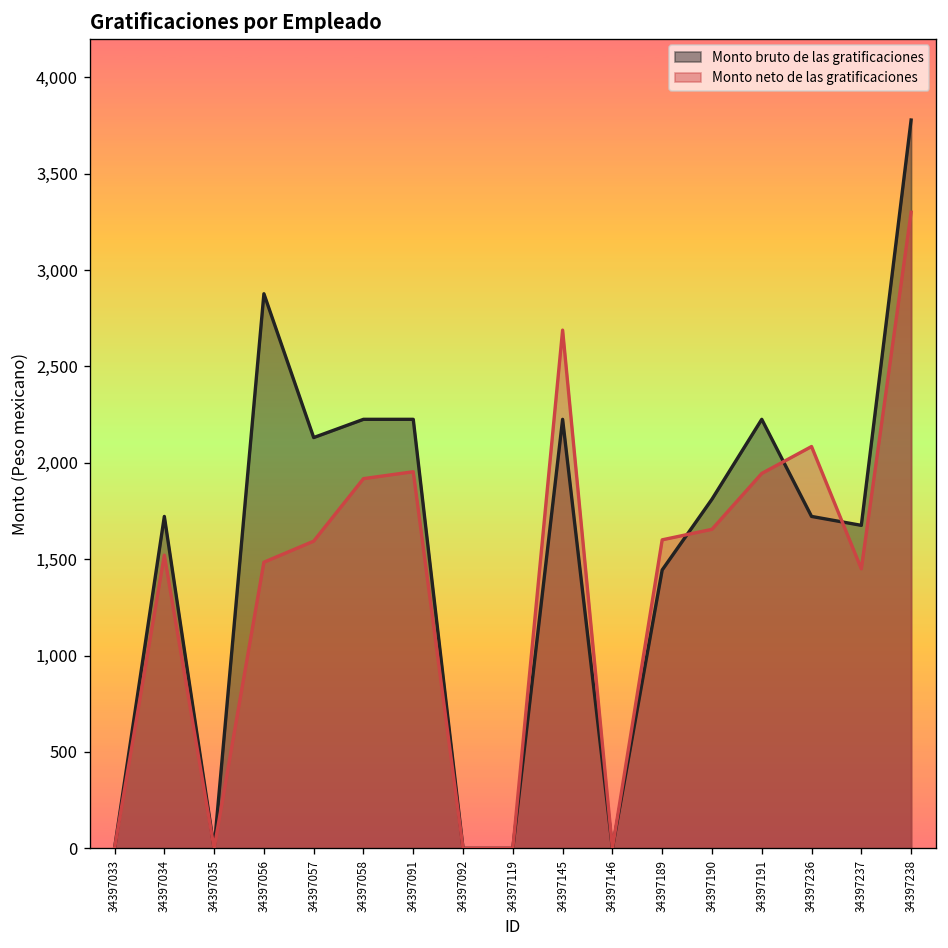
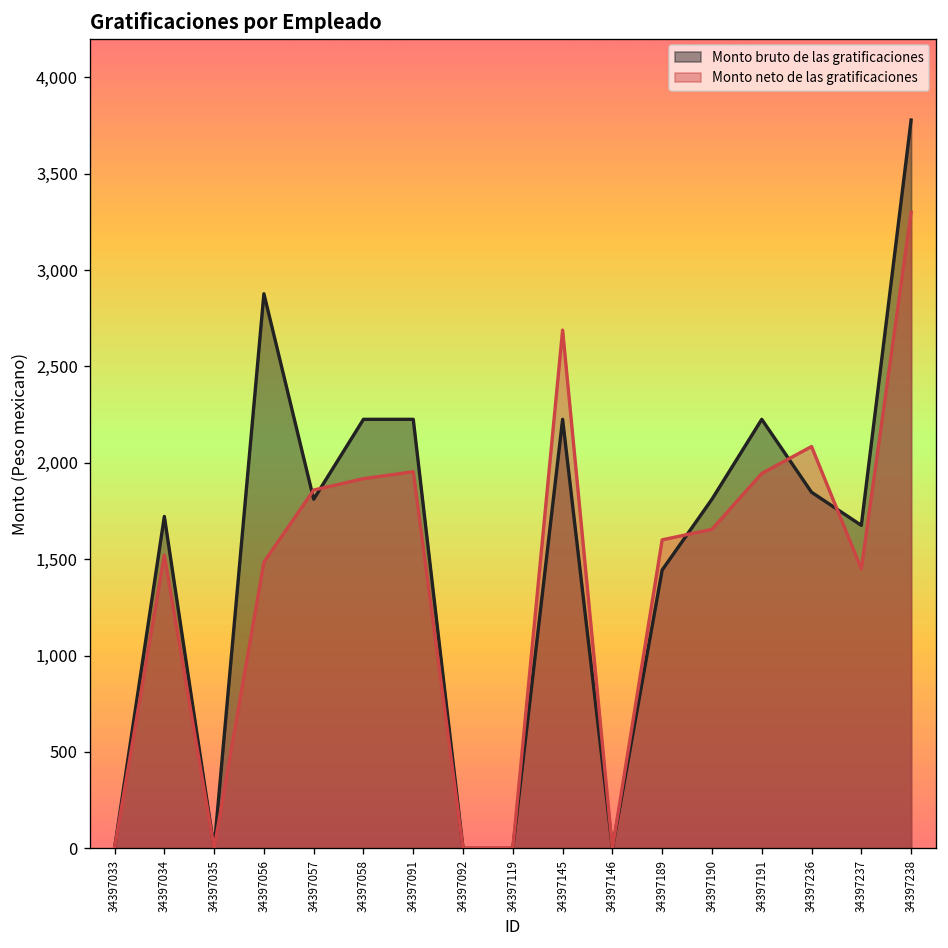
Monto bruto de las gratificaciones, 34397057: 2,130 -> 1,810
Monto neto de las gratificaciones, 34397057: 1,590 -> 1,860
Monto bruto de las gratificaciones, 34397236: 1,720 -> 1,850
